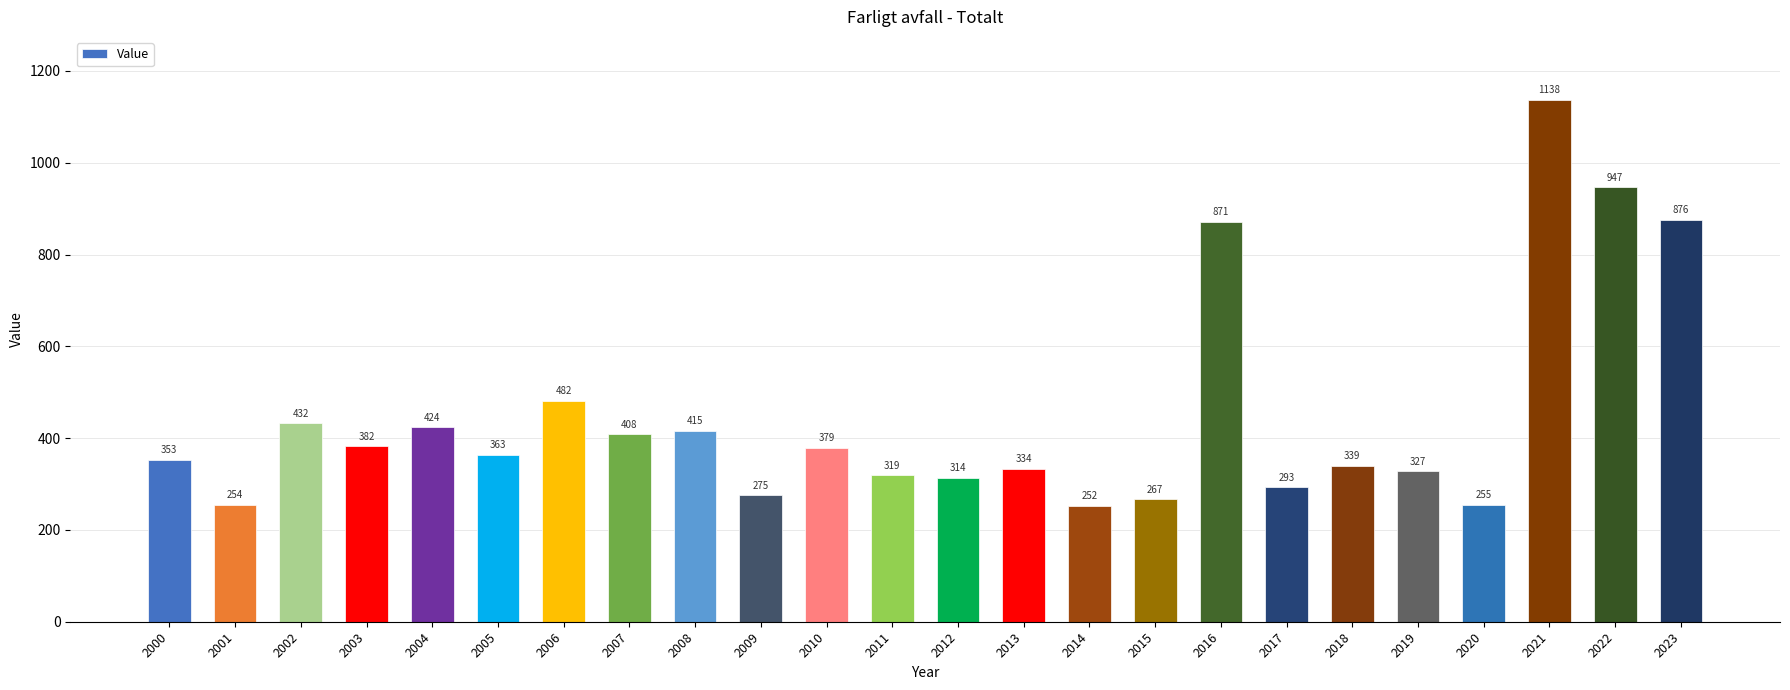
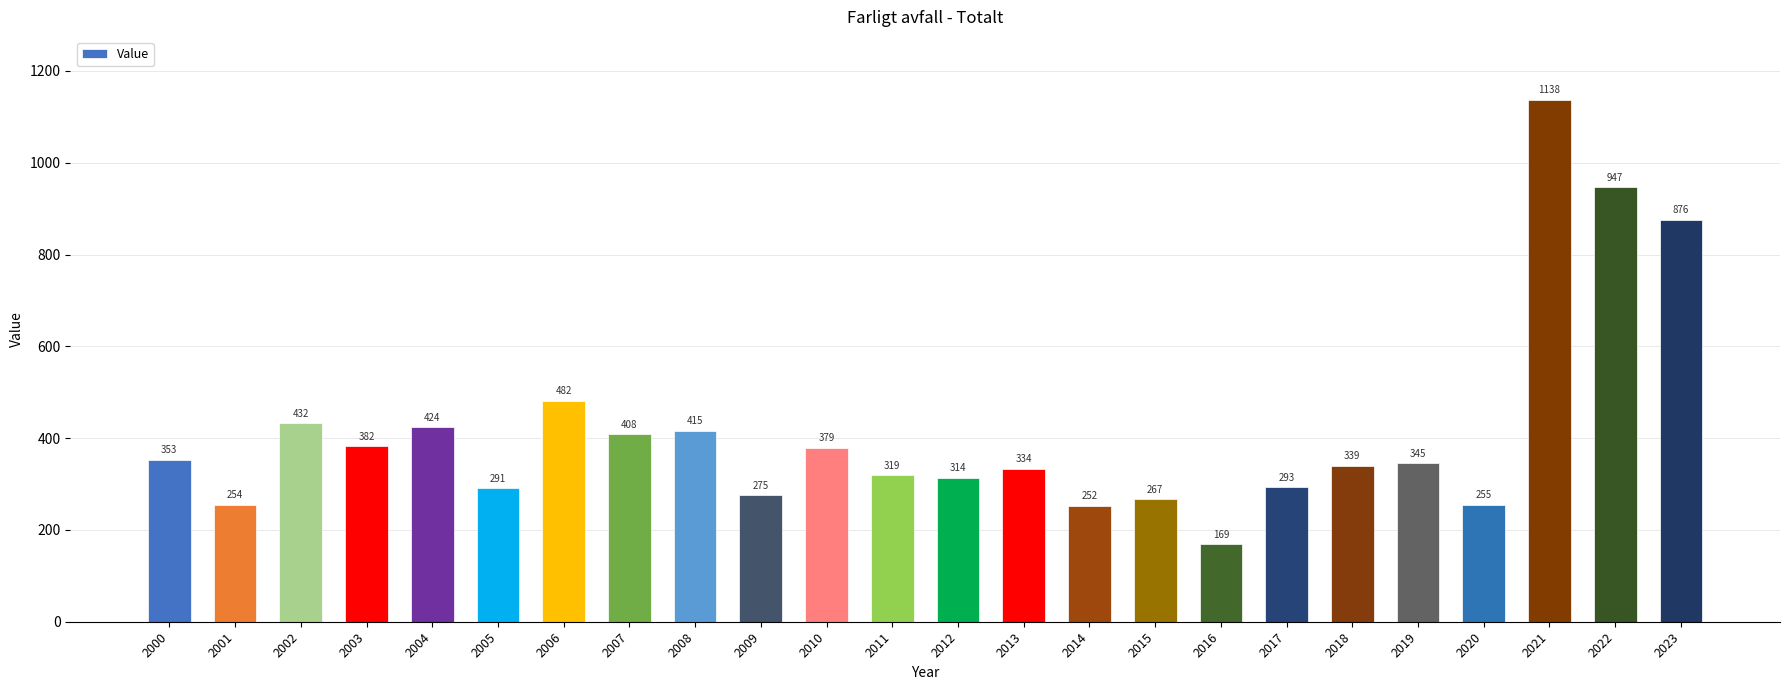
2005: 363 -> 291
2016: 871 -> 169
2019: 327 -> 345
